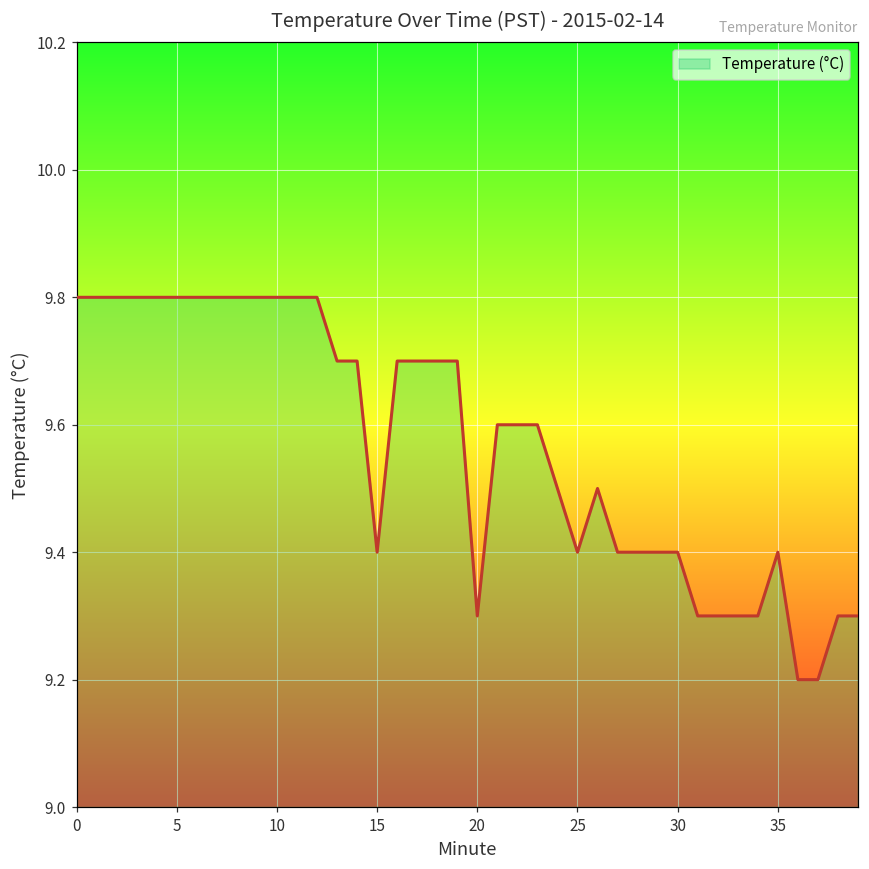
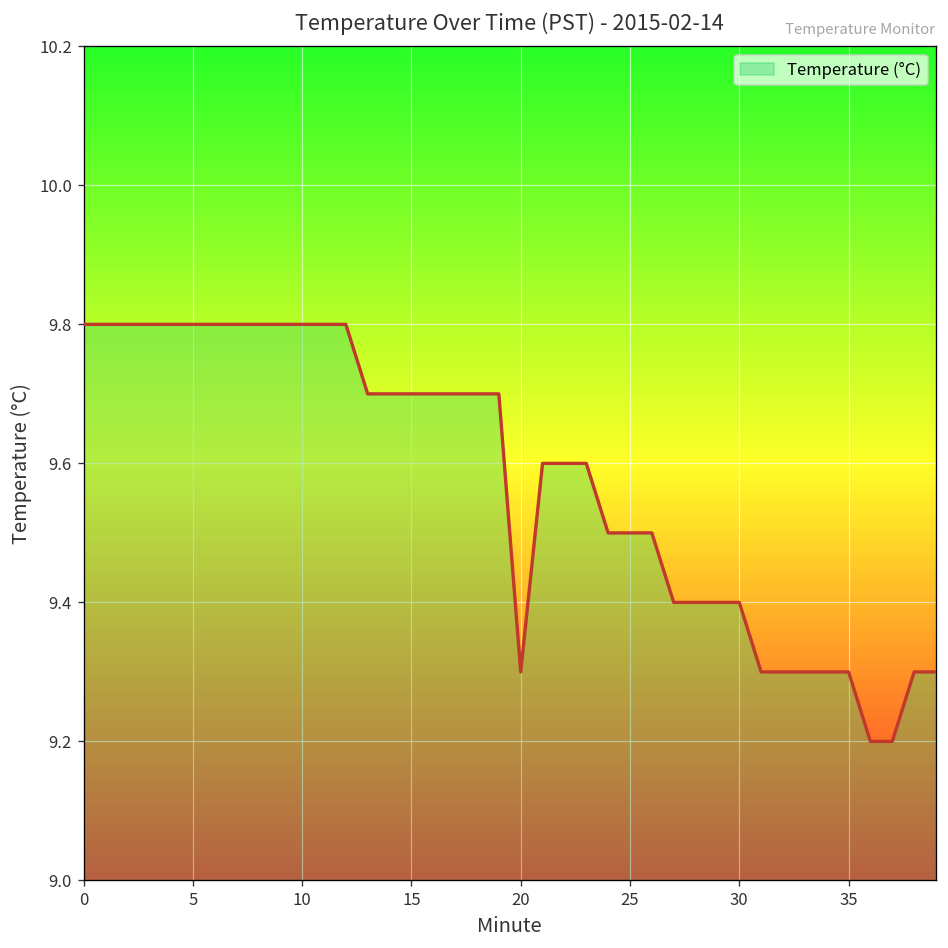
15: 9.4 -> 9.7
25: 9.4 -> 9.5
35: 9.4 -> 9.3
